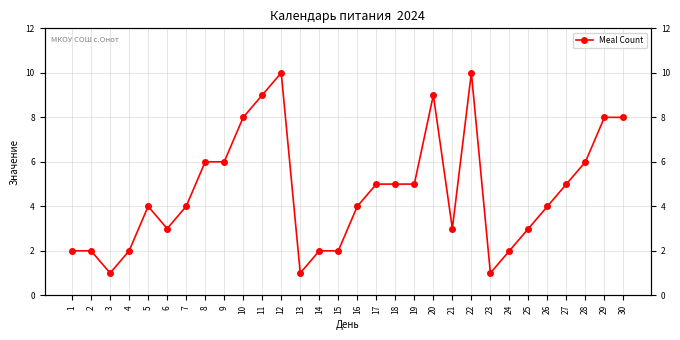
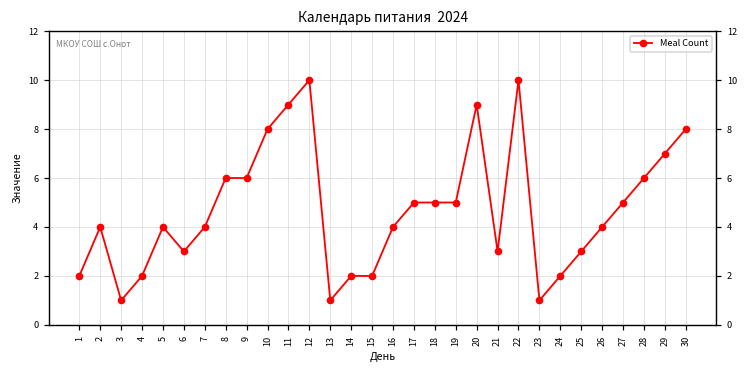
2: 2 -> 4
29: 8 -> 7
